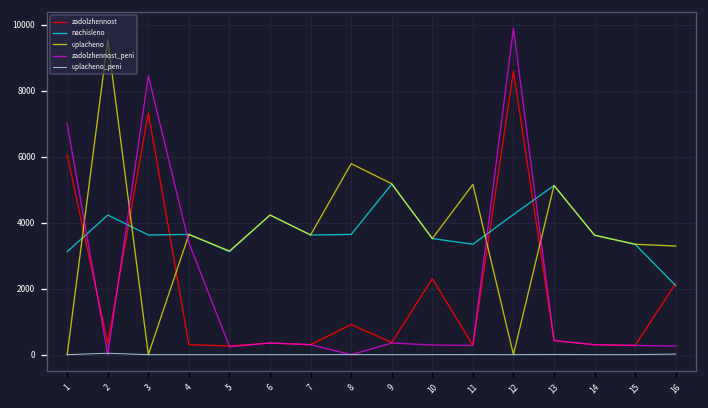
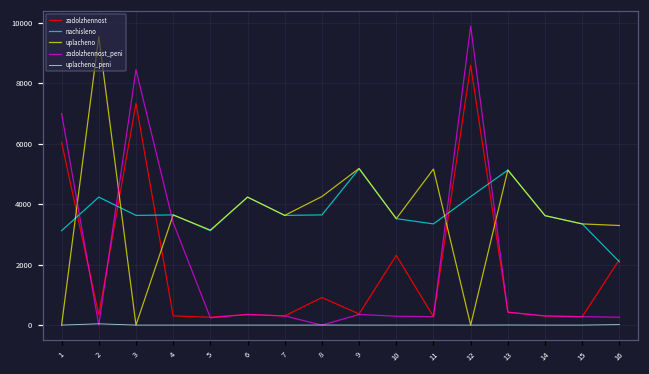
uplacheno, 8: 5800 -> 4300
